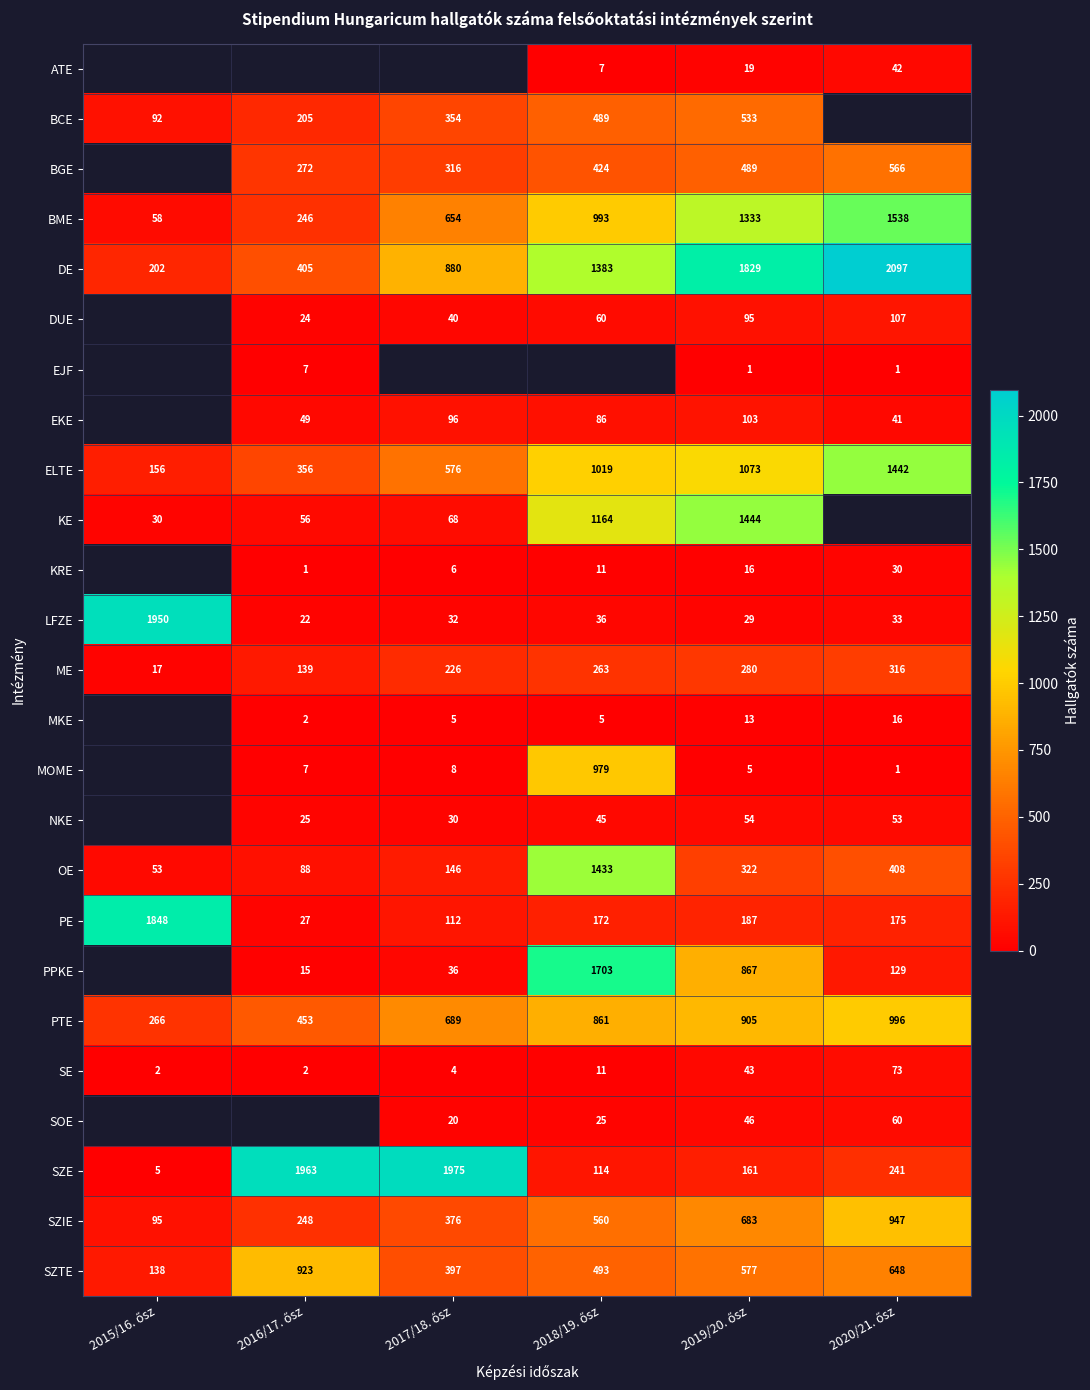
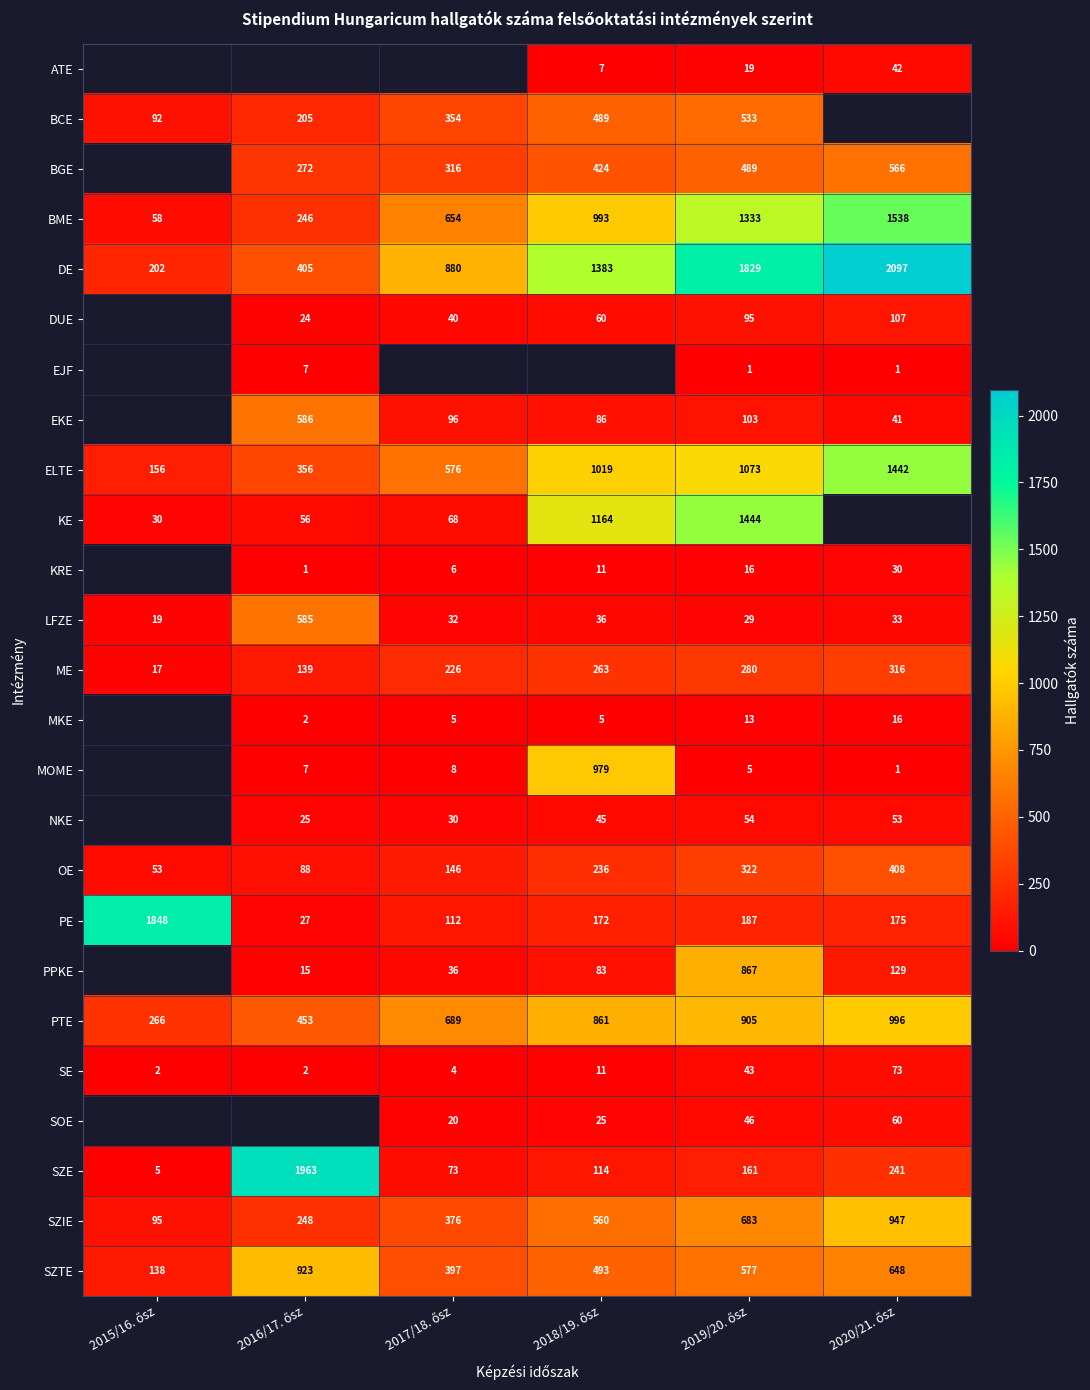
EKE, 2016/17. ősz: 49 -> 586
LFZE, 2015/16. ősz: 1950 -> 19
LFZE, 2016/17. ősz: 22 -> 585
OE, 2018/19. ősz: 1433 -> 236
PPKE, 2018/19. ősz: 1703 -> 83
SZE, 2017/18. ősz: 1975 -> 73
